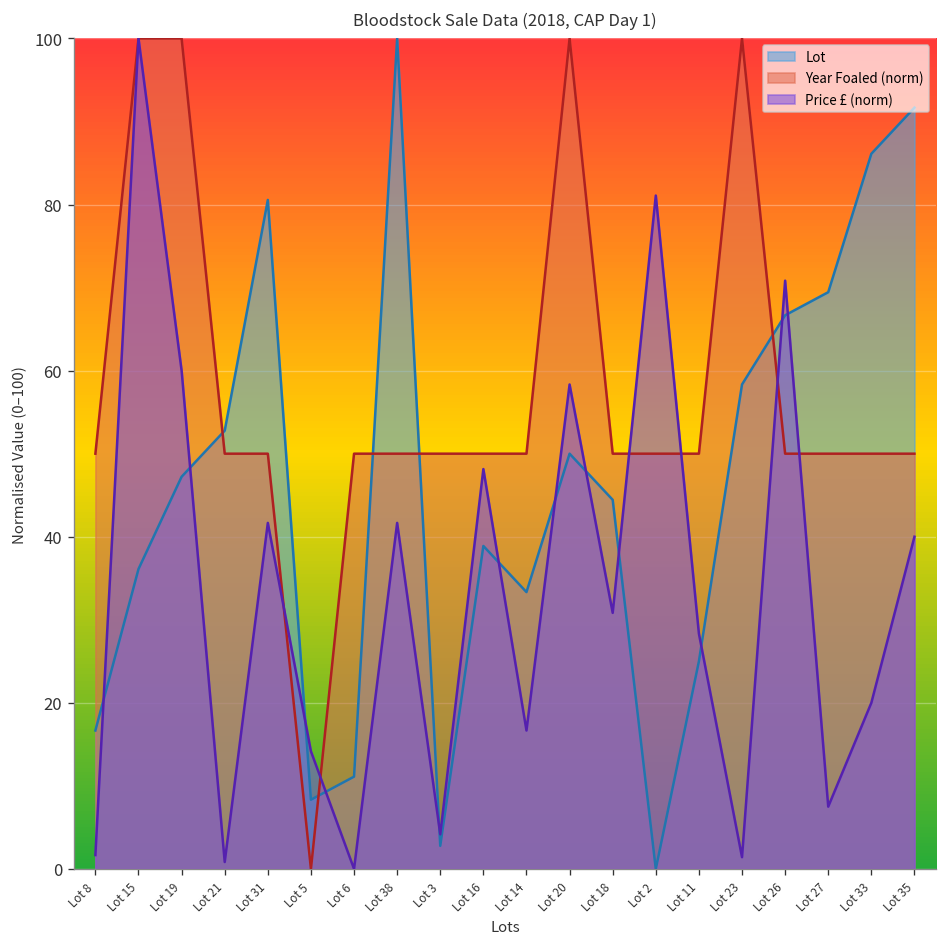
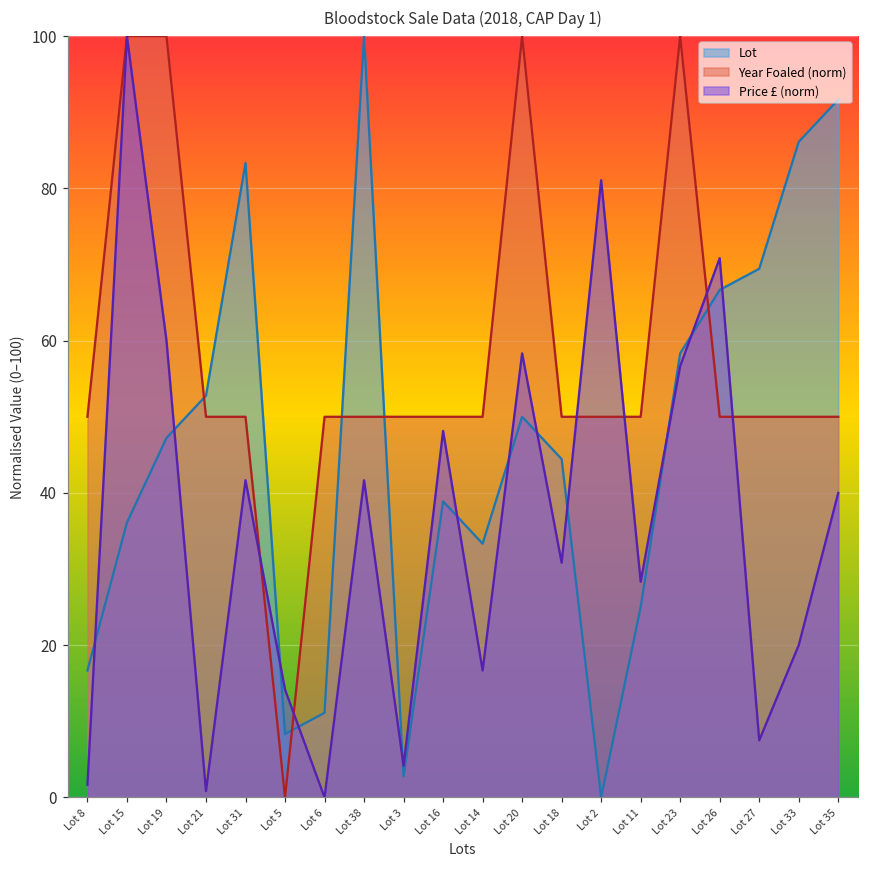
Lot, Lot 31: 81 -> 83
Price £ (norm), Lot 23: 1 -> 57
